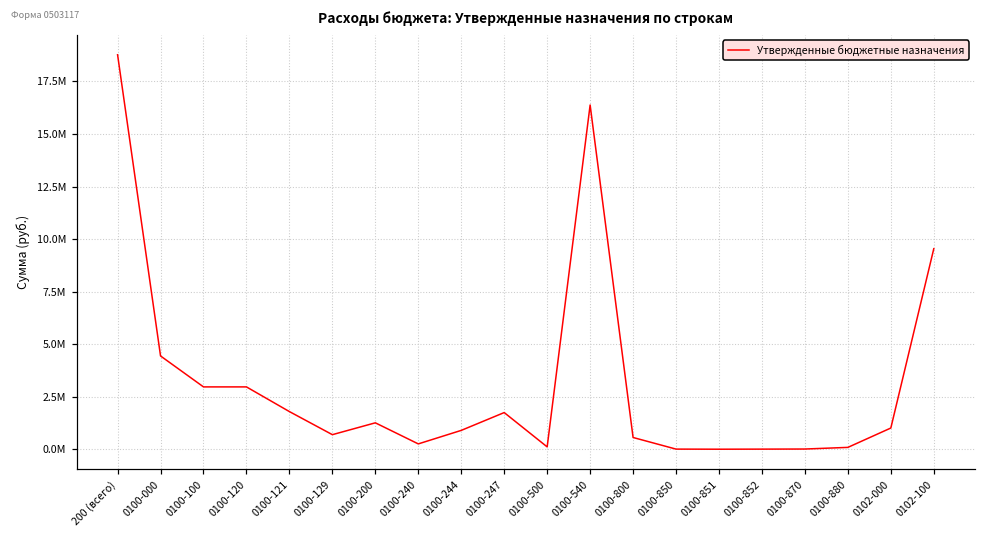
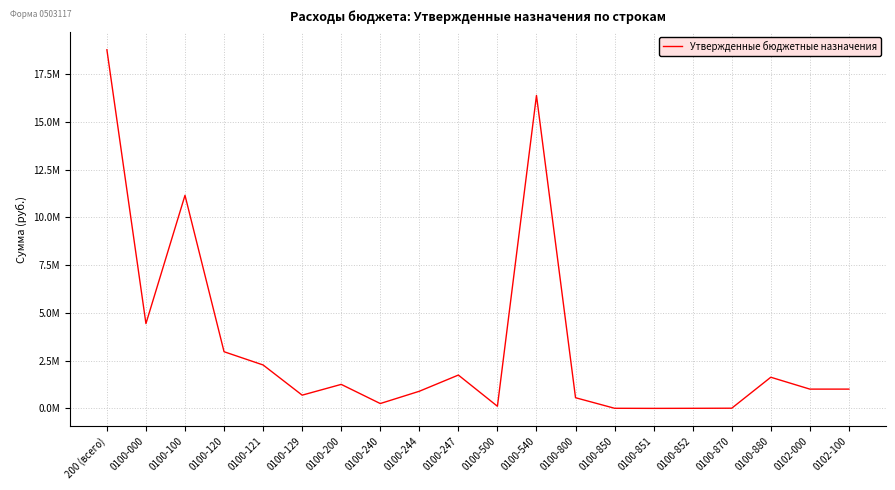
0100-100: 3000000 -> 11200000
0100-121: 1800000 -> 2300000
0100-880: 100000 -> 1600000
0102-100: 9500000 -> 1000000
